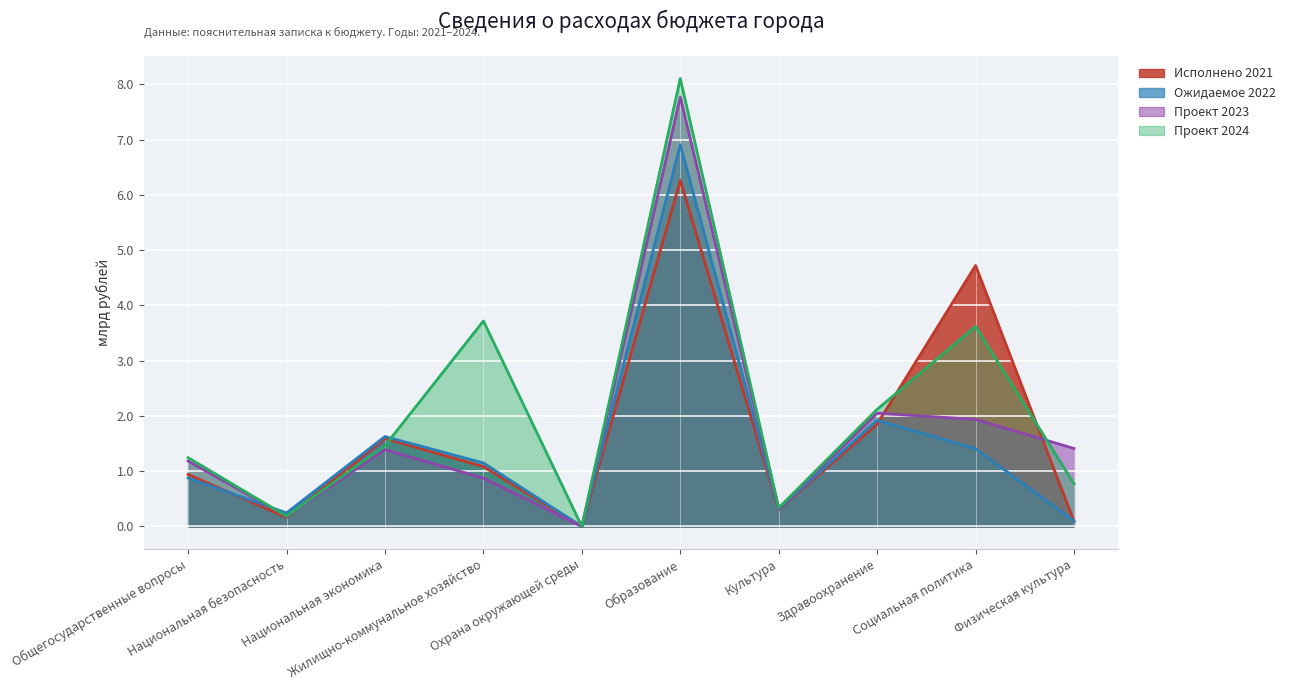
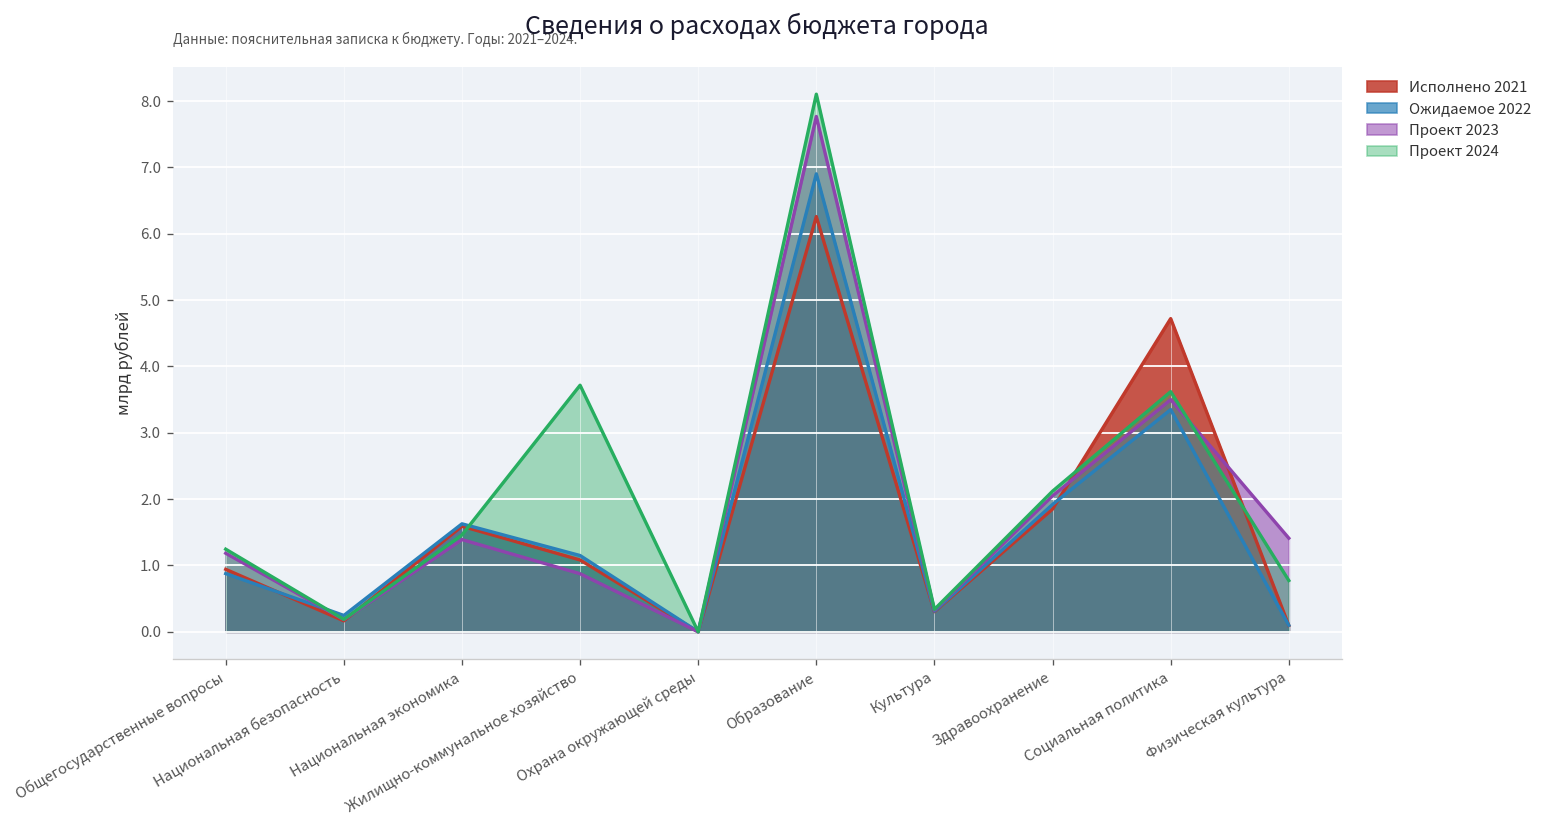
Ожидаемое 2022, Социальная политика: 1.4 -> 3.4
Проект 2023, Социальная политика: 1.9 -> 3.5
